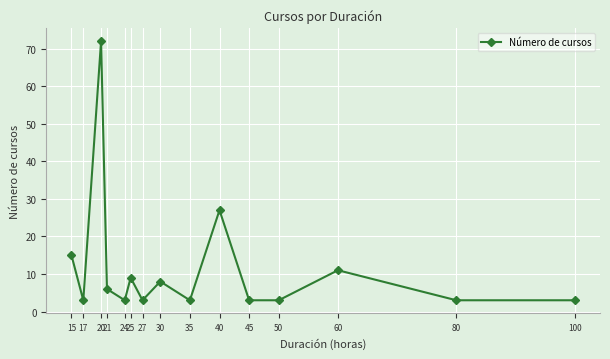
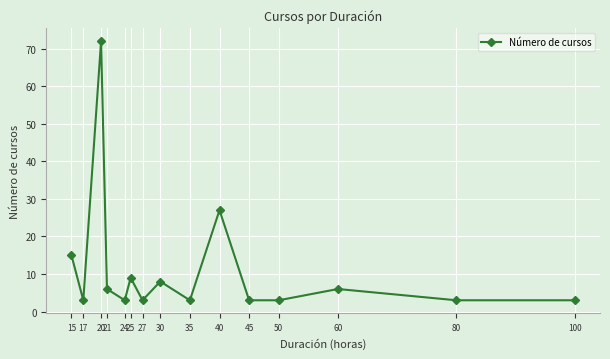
60: 11 -> 6
